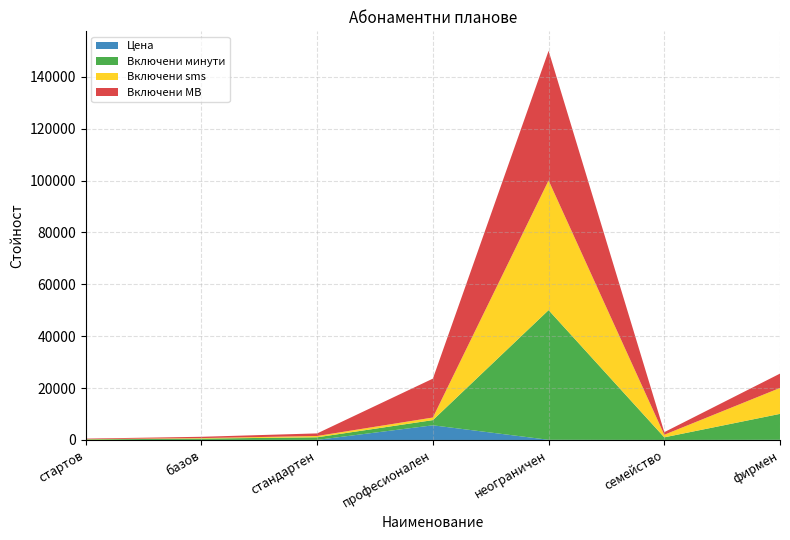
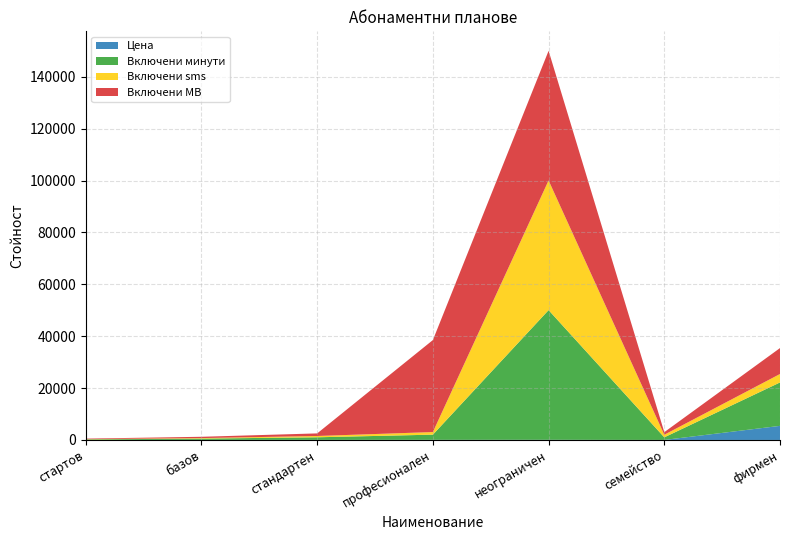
Цена, професионален: 6000 -> 0
Включени MB, професионален: 15000 -> 35000
Цена, фирмен: 0 -> 5000
Включени минути, фирмен: 10000 -> 17000
Включени sms, фирмен: 10000 -> 3000
Включени MB, фирмен: 6000 -> 10000
